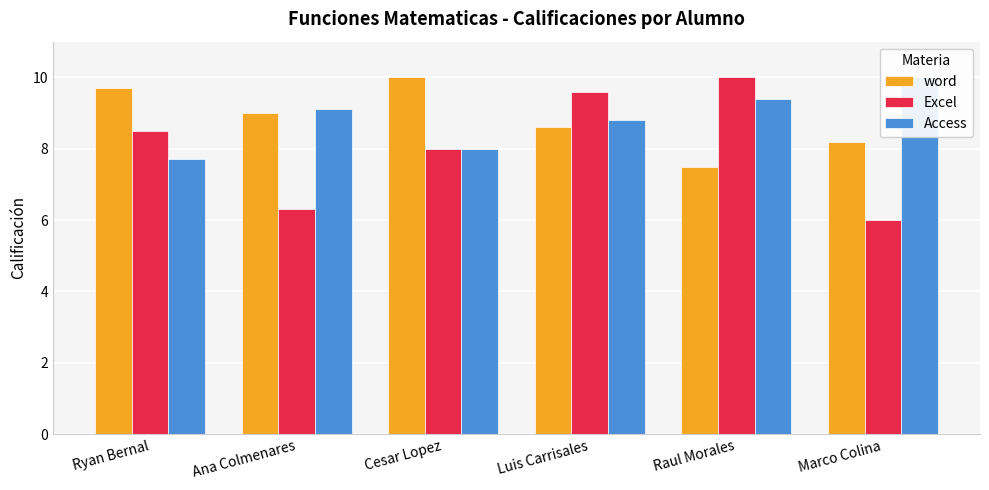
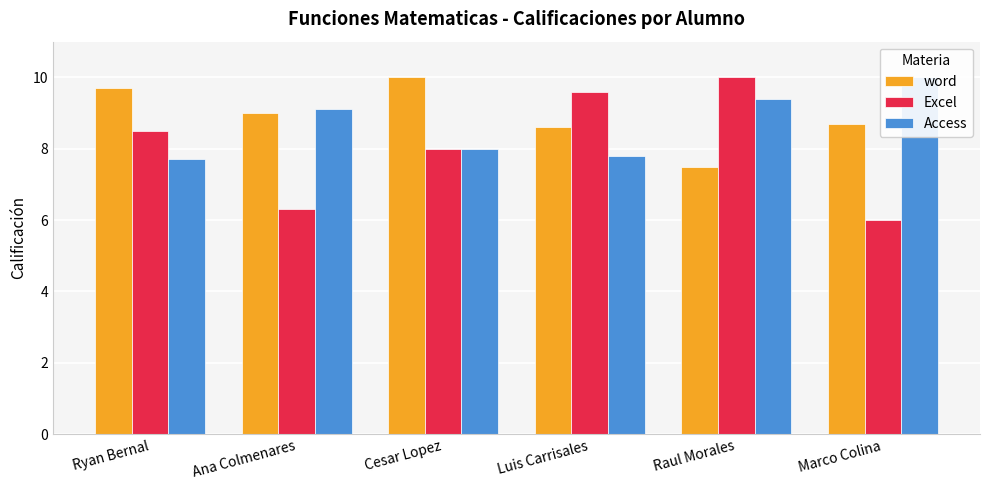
Access, Luis Carrisales: 8.8 -> 7.8
word, Marco Colina: 8.2 -> 8.7
